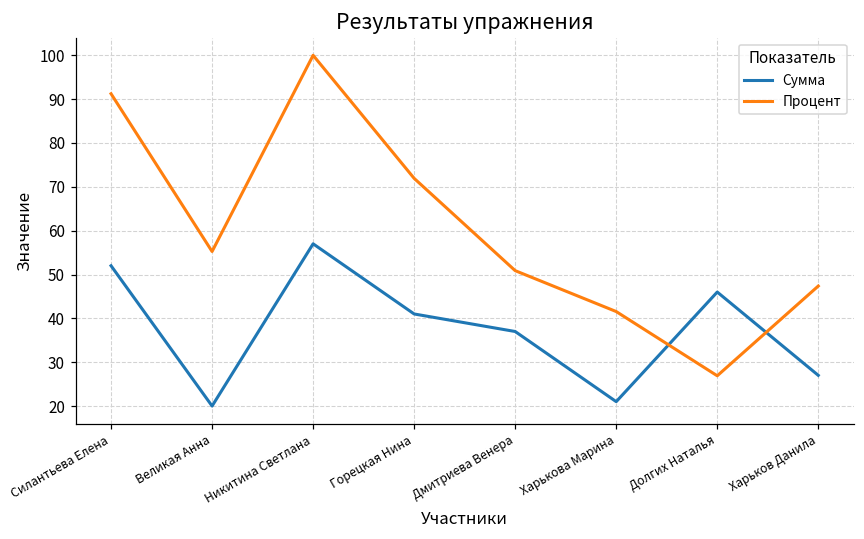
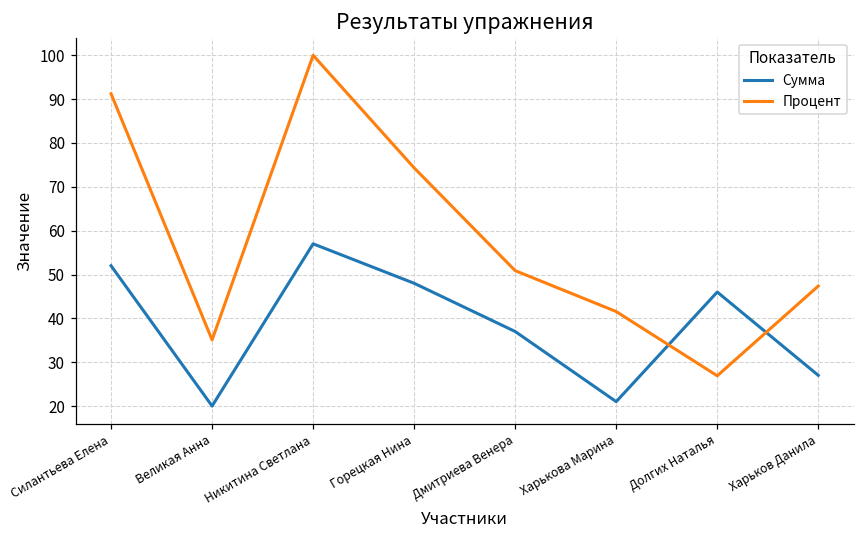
Процент, Великая Анна: 55 -> 35
Сумма, Горецкая Нина: 41 -> 48
Процент, Горецкая Нина: 72 -> 74
